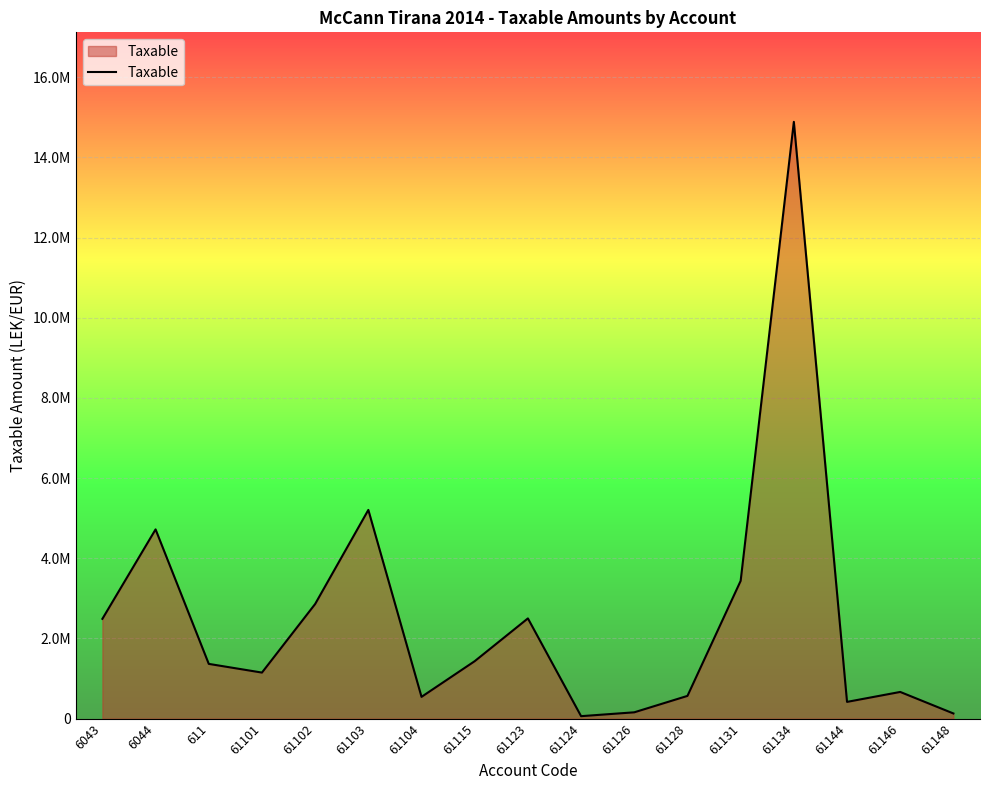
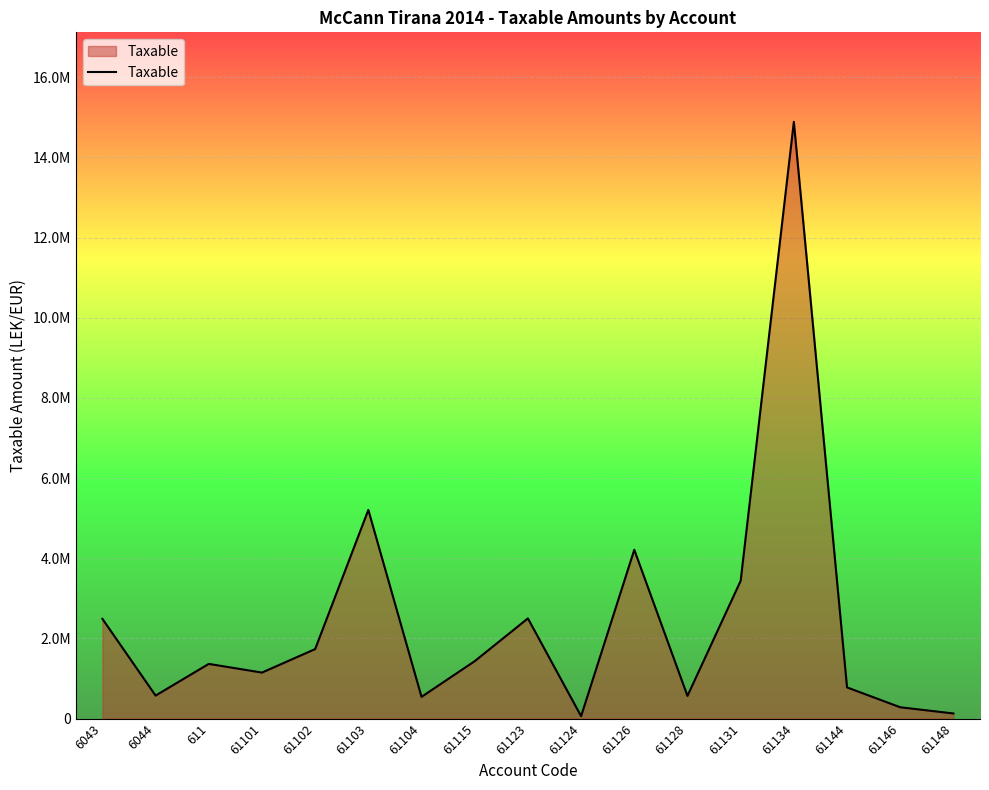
6044: 4700000 -> 600000
61102: 2900000 -> 1700000
61126: 200000 -> 4200000
61144: 400000 -> 800000
61146: 700000 -> 300000
